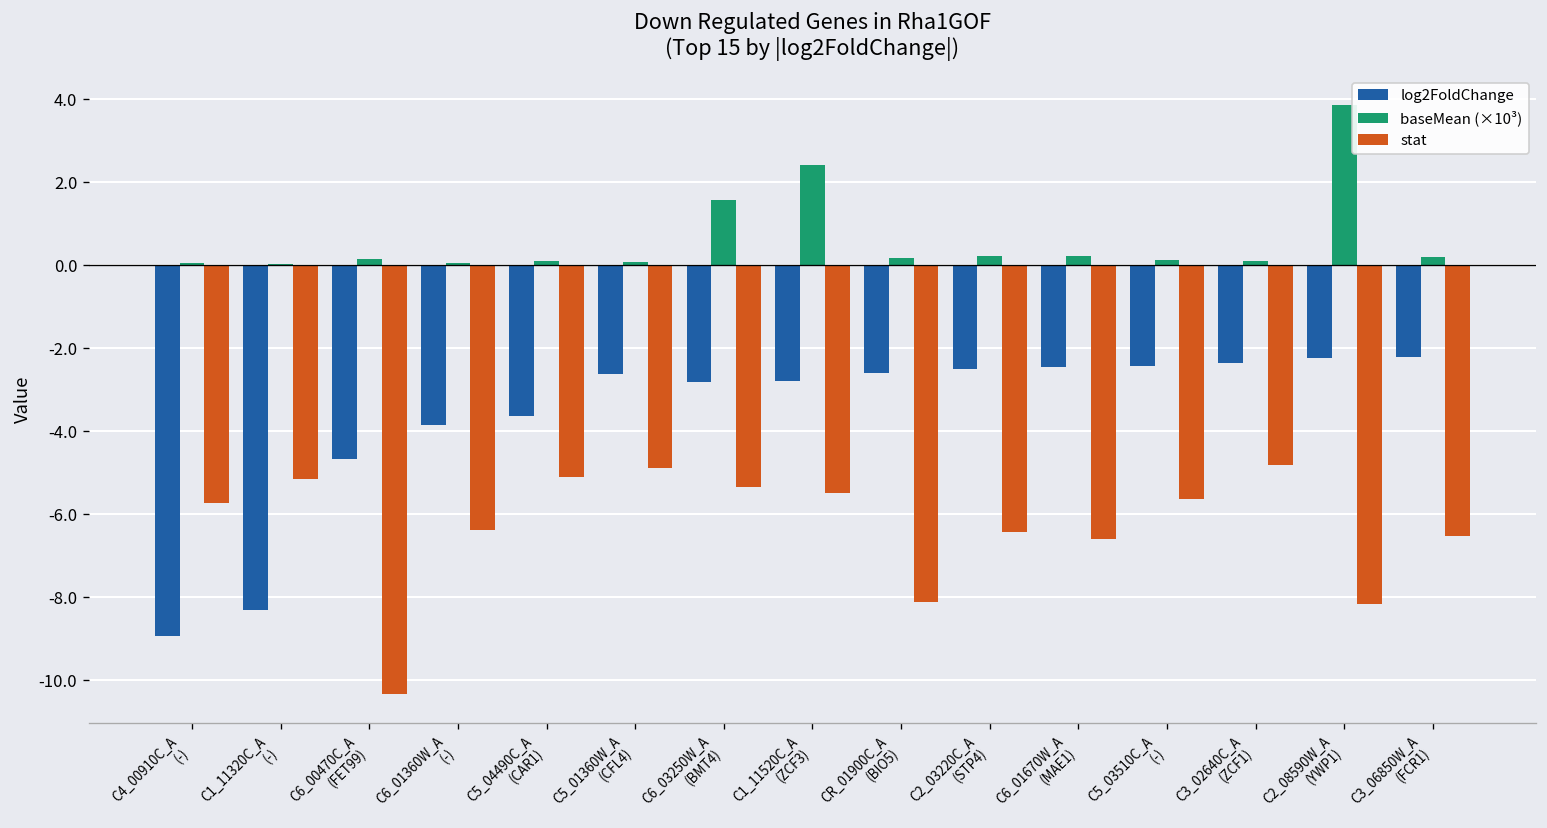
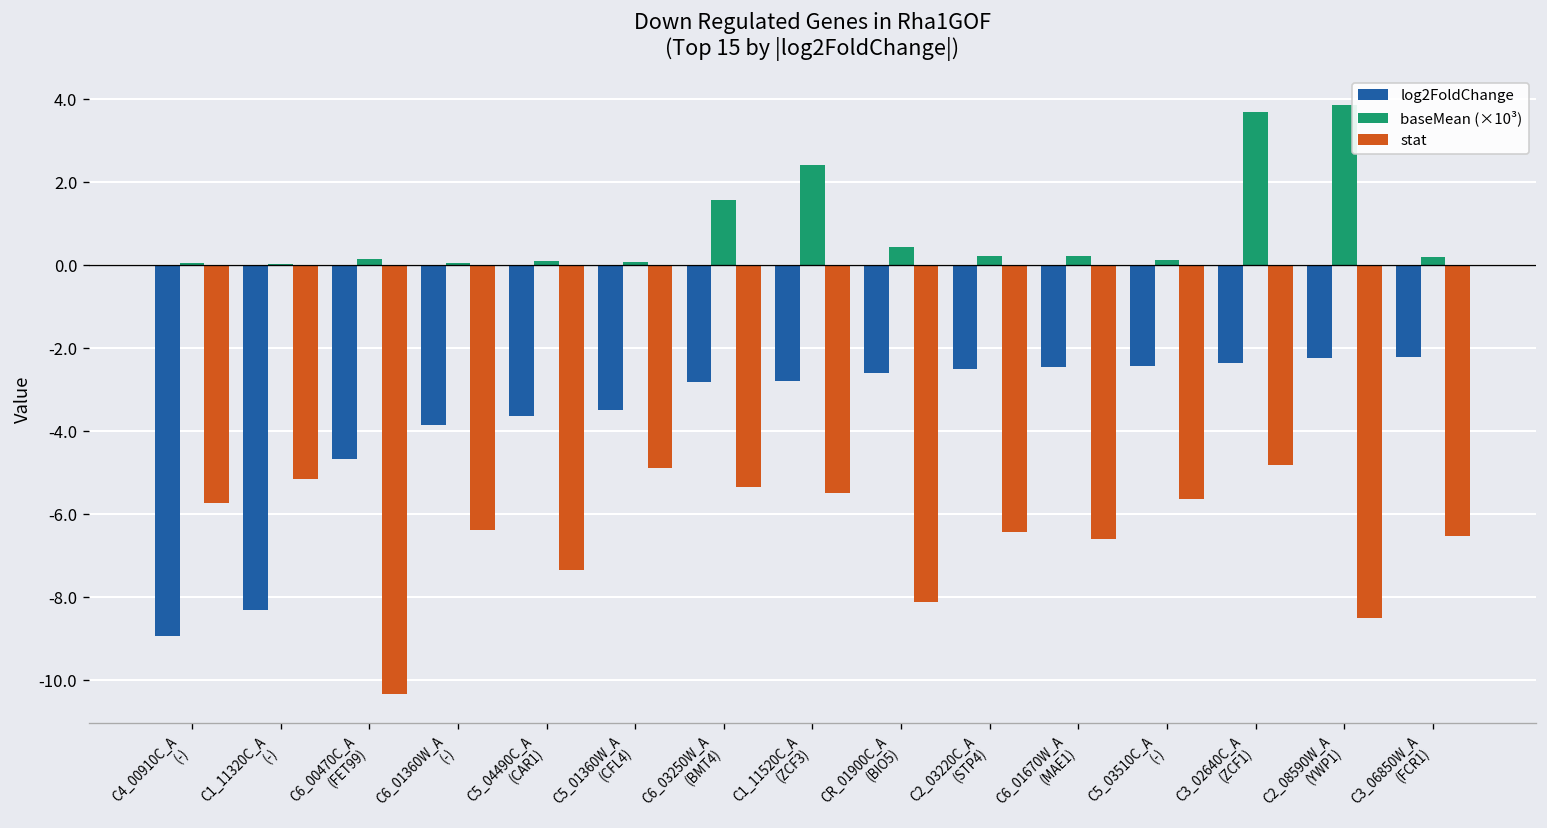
stat, C5_04490C_A (CAR1): -5.1 -> -7.3
log2FoldChange, C5_01360W_A (CFL4): -2.6 -> -3.5
baseMean (×10³), CR_01900C_A (BIO5): 0.2 -> 0.4
baseMean (×10³), C3_02640C_A (ZCF1): 0.1 -> 3.7
stat, C2_08590W_A (YWP1): -8.2 -> -8.5
